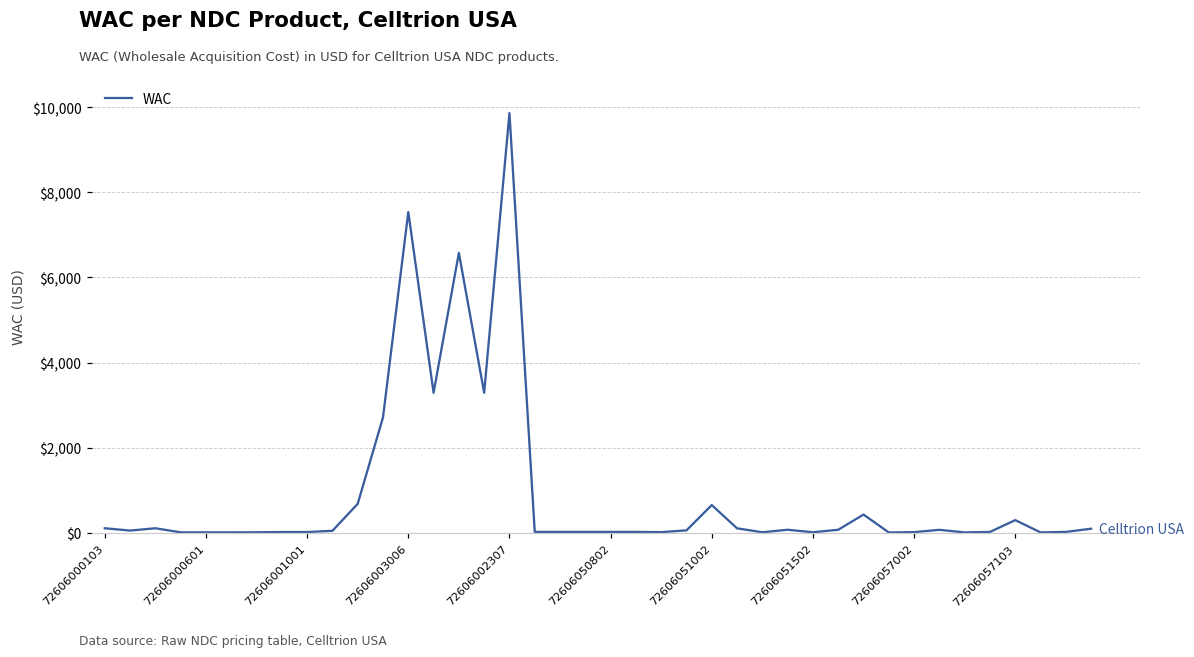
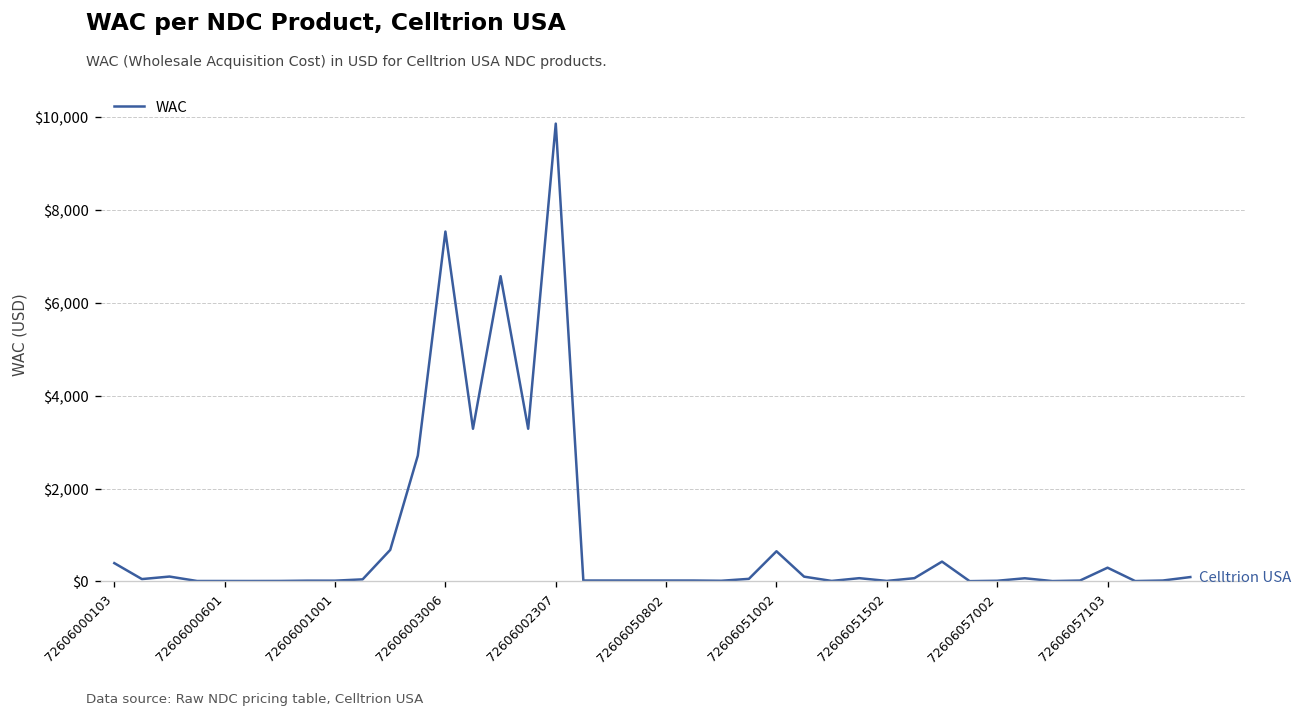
72606000103: $100 -> $400
